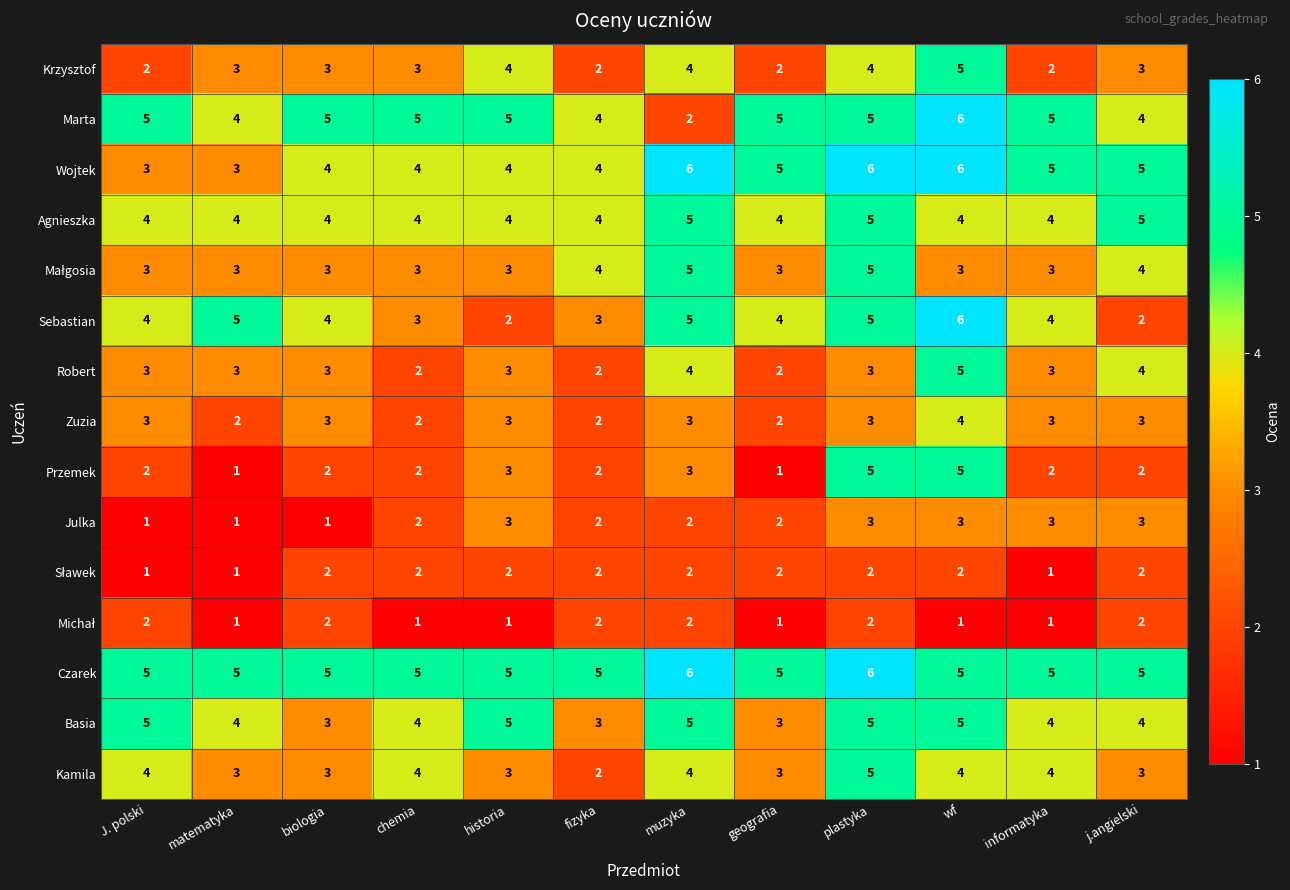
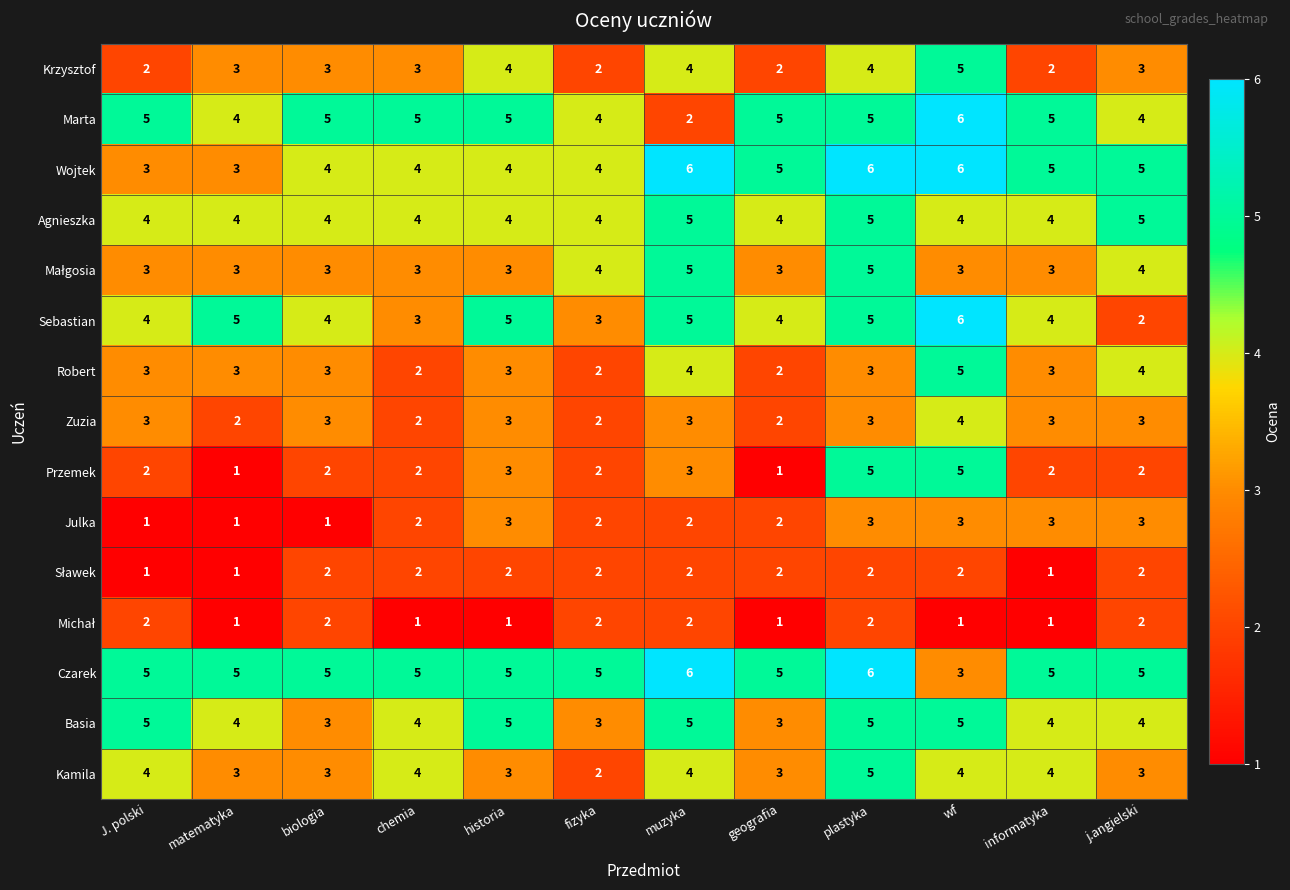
Sebastian, historia: 2 -> 5
Czarek, wf: 5 -> 3
